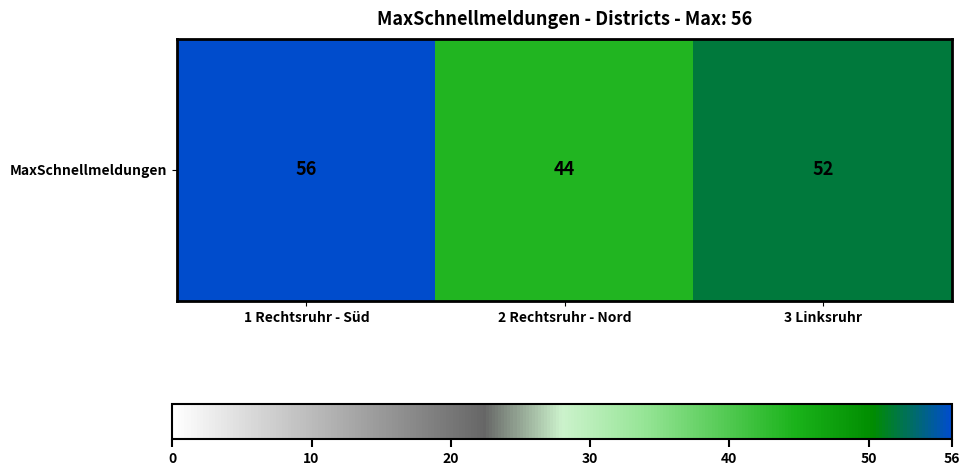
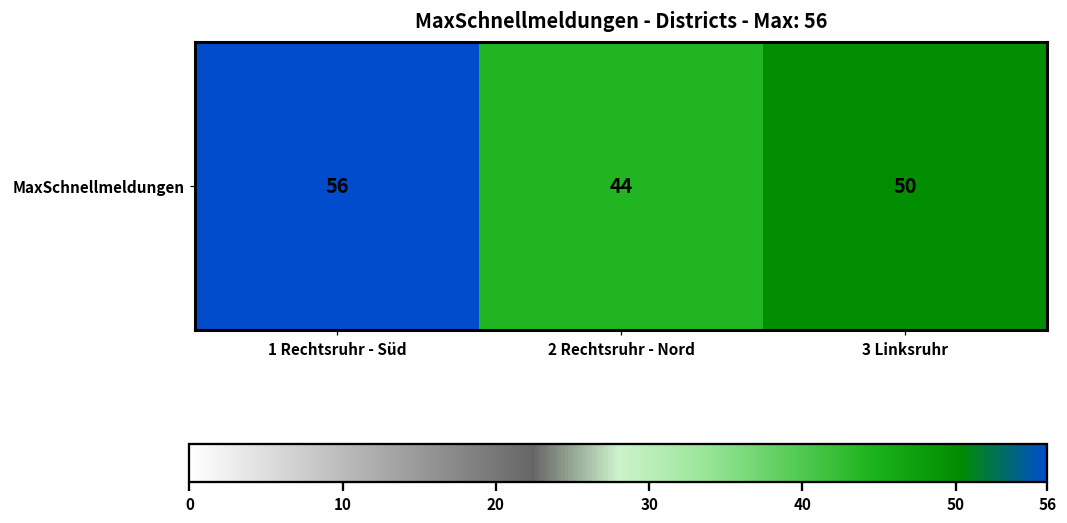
MaxSchnellmeldungen, 3 Linksruhr: 52 -> 50
